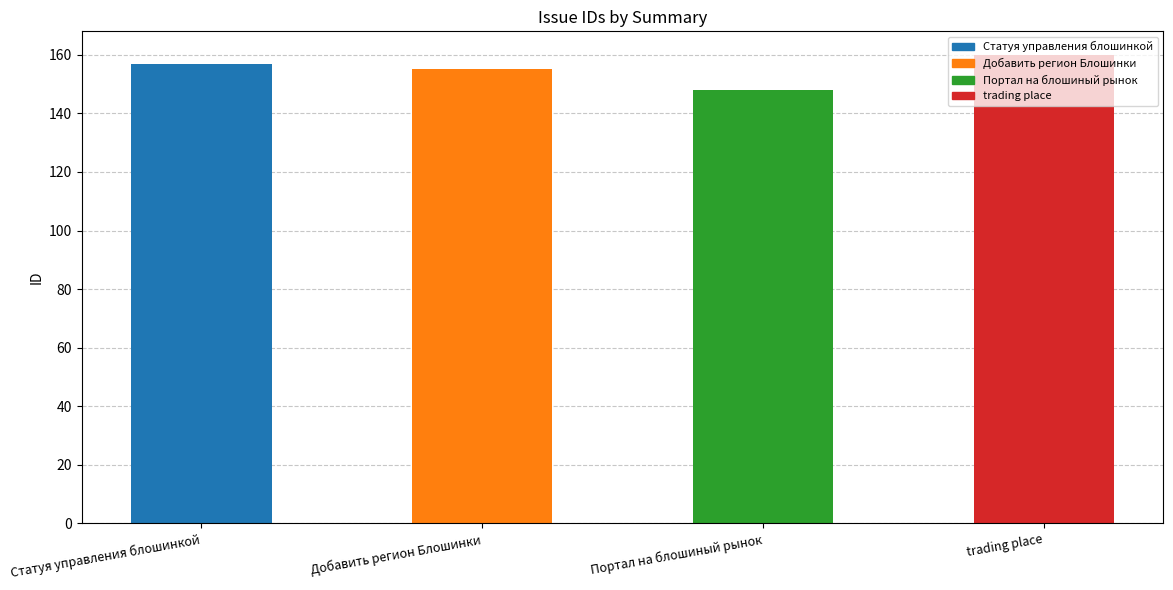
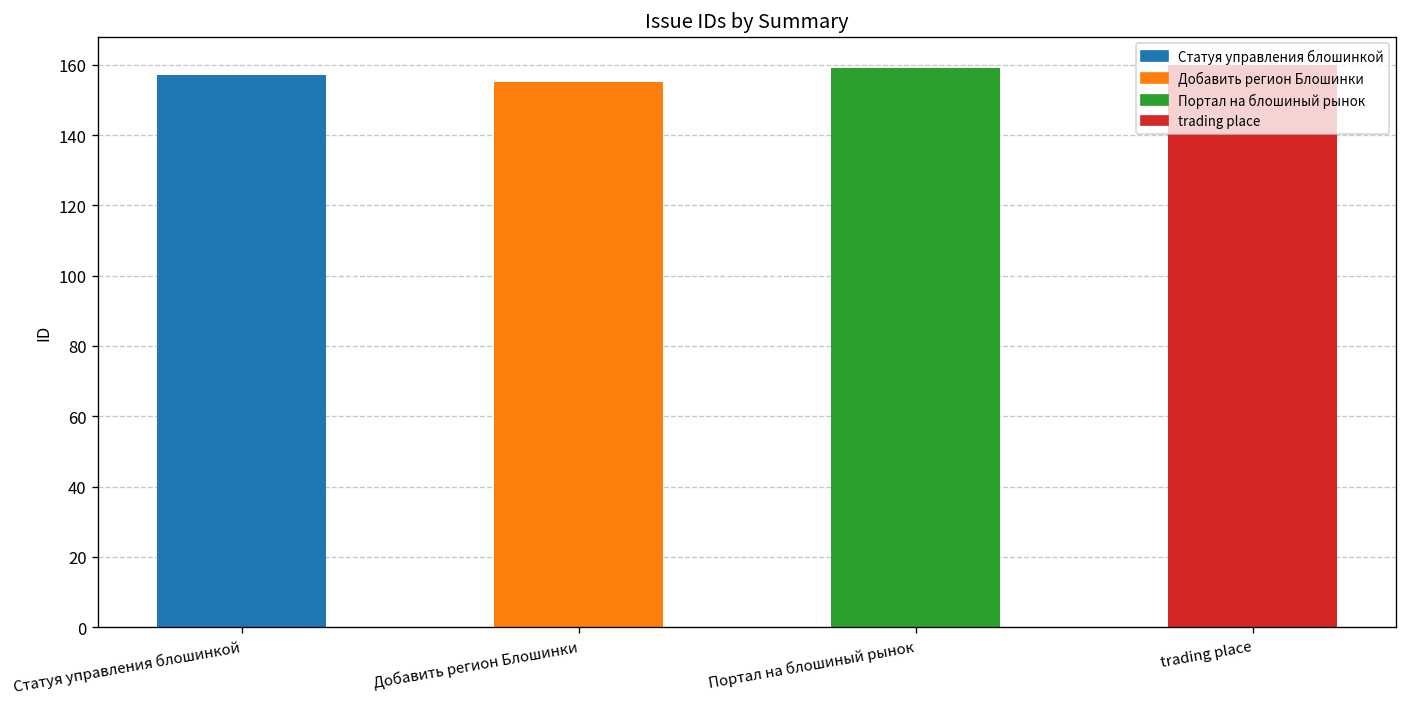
Портал на блошиный рынок: 148 -> 159
